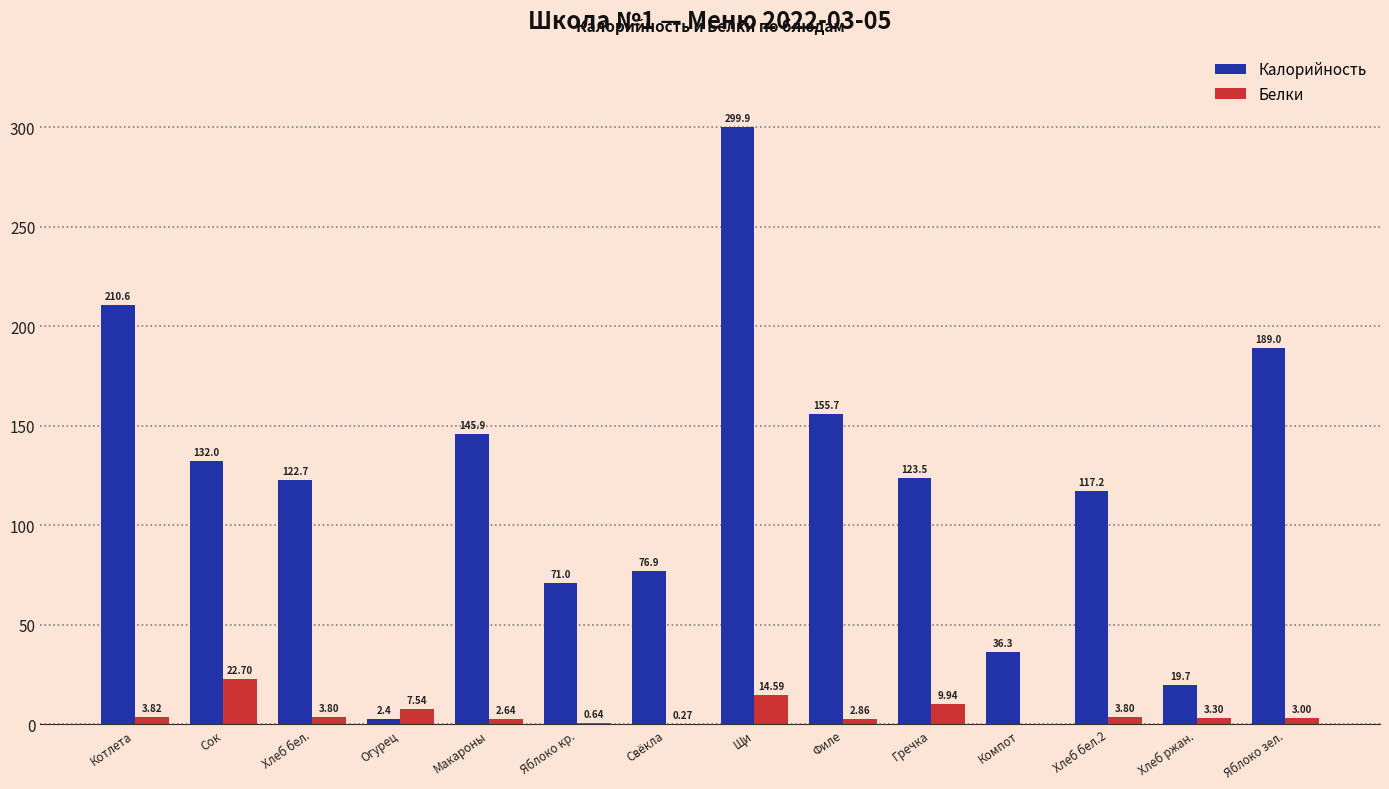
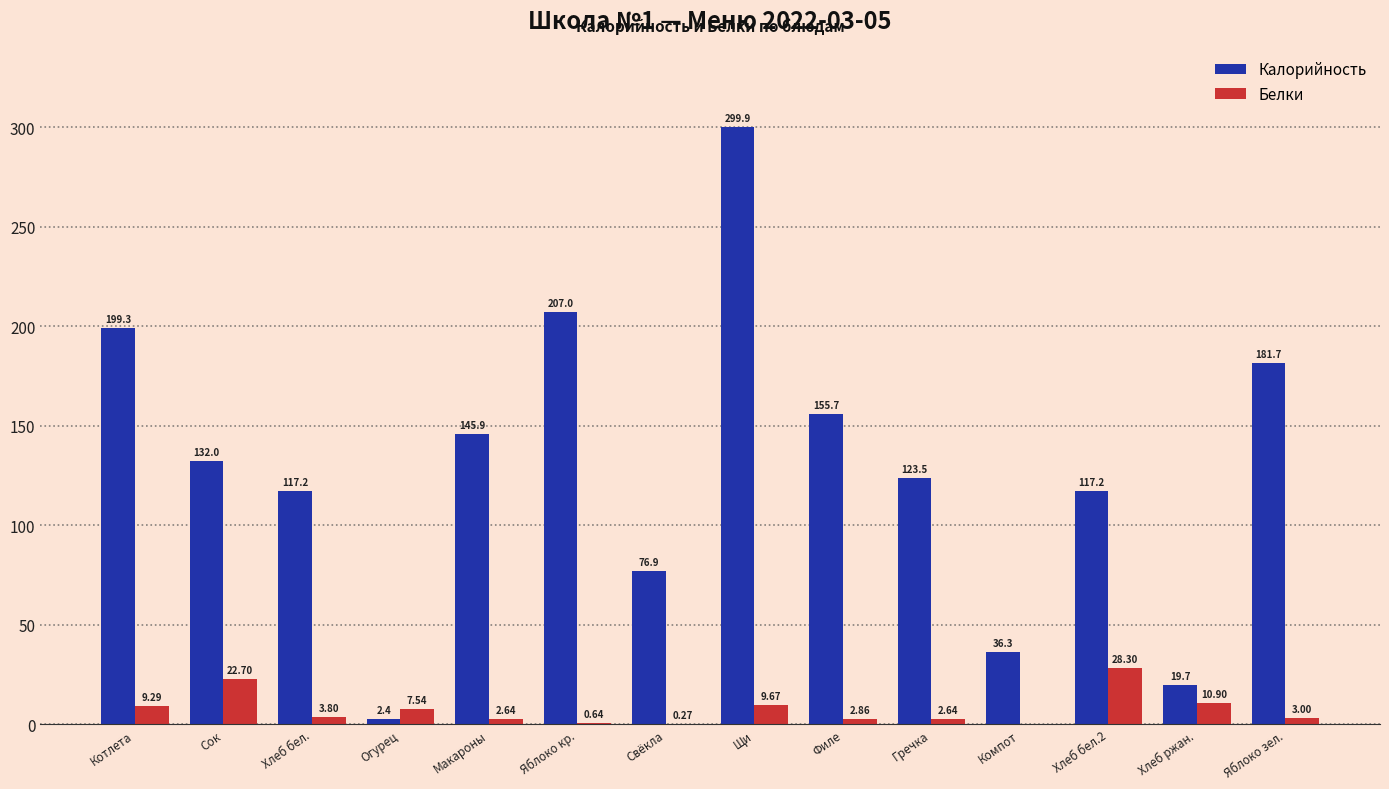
Калорийность, Котлета: 210.6 -> 199.3
Белки, Котлета: 3.82 -> 9.29
Калорийность, Хлеб бел.: 122.7 -> 117.2
Калорийность, Яблоко кр.: 71.0 -> 207.0
Белки, Щи: 14.59 -> 9.67
Белки, Гречка: 9.94 -> 2.64
Белки, Хлеб бел.2: 3.80 -> 28.30
Белки, Хлеб ржан.: 3.30 -> 10.90
Калорийность, Яблоко зел.: 189.0 -> 181.7
